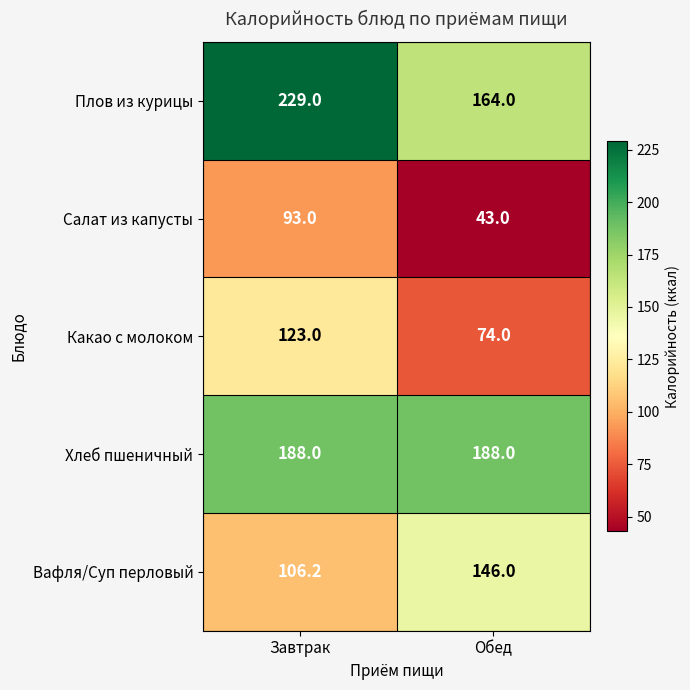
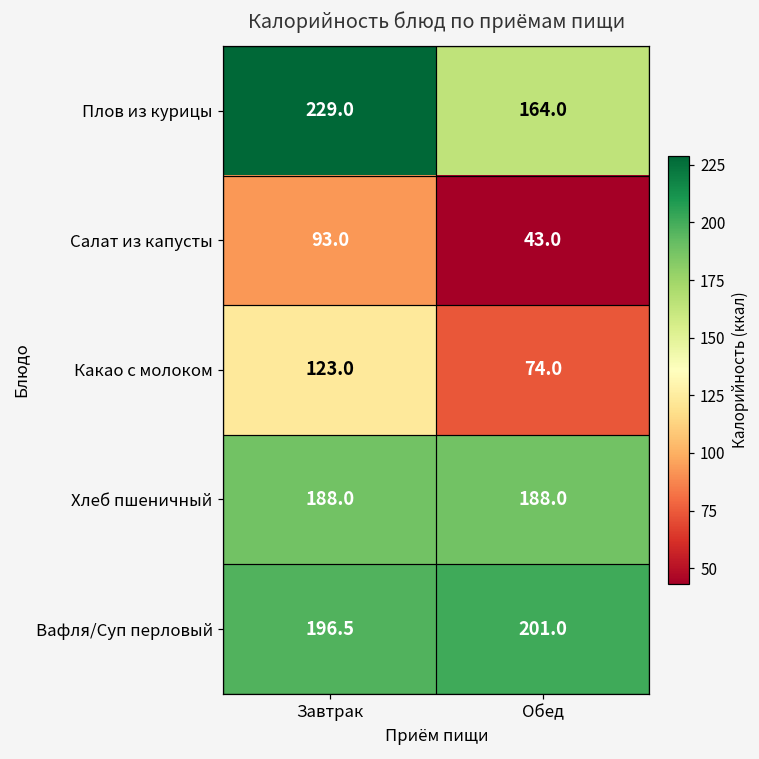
Вафля/Суп перловый, Завтрак: 106.2 -> 196.5
Вафля/Суп перловый, Обед: 146.0 -> 201.0
